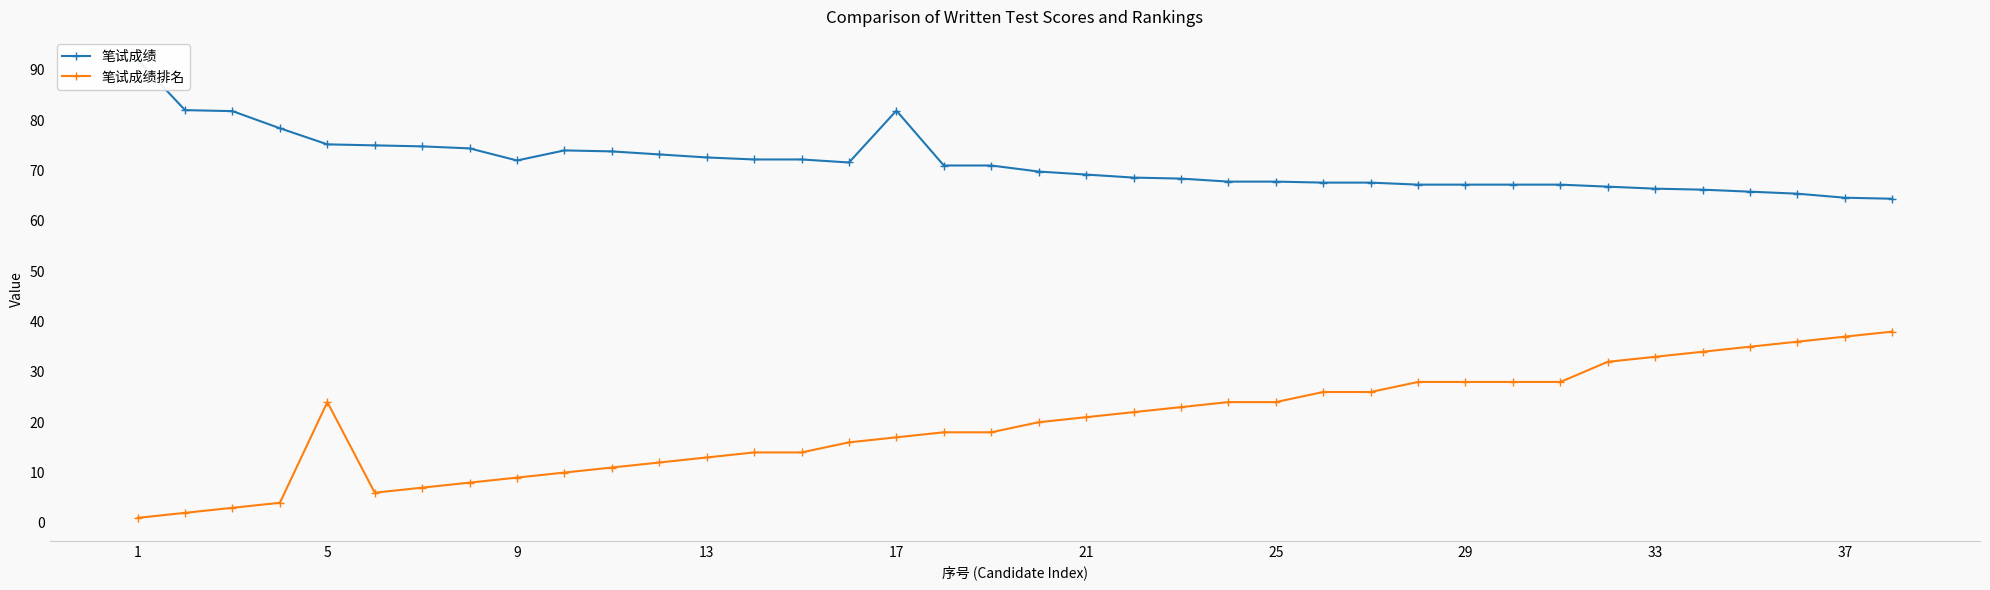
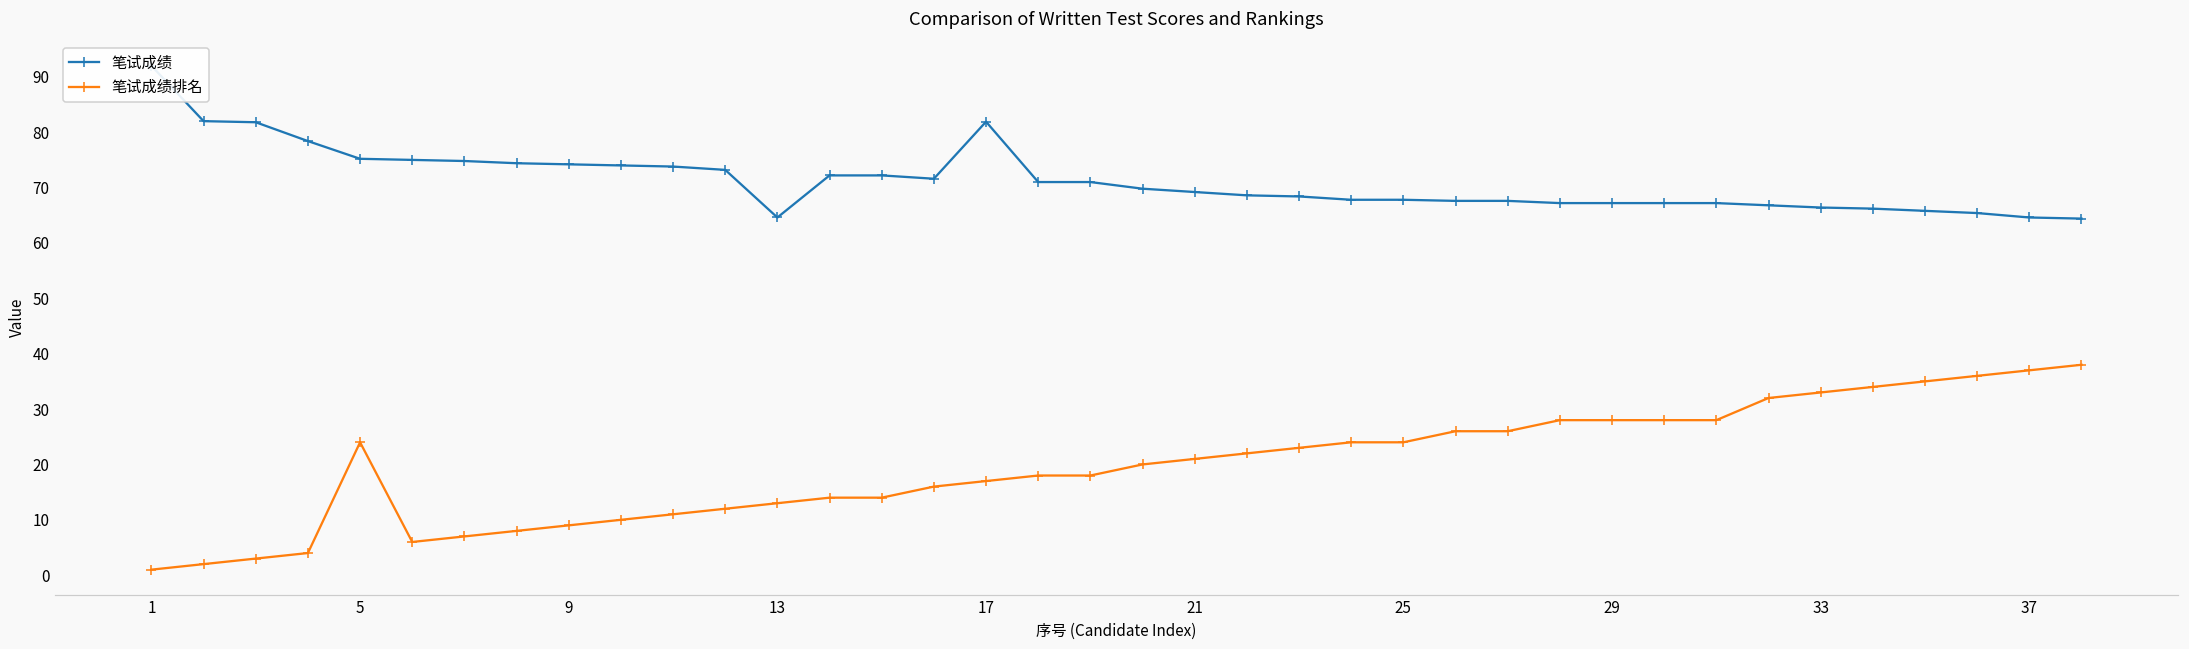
笔试成绩, 9: 72 -> 74
笔试成绩, 13: 73 -> 65
